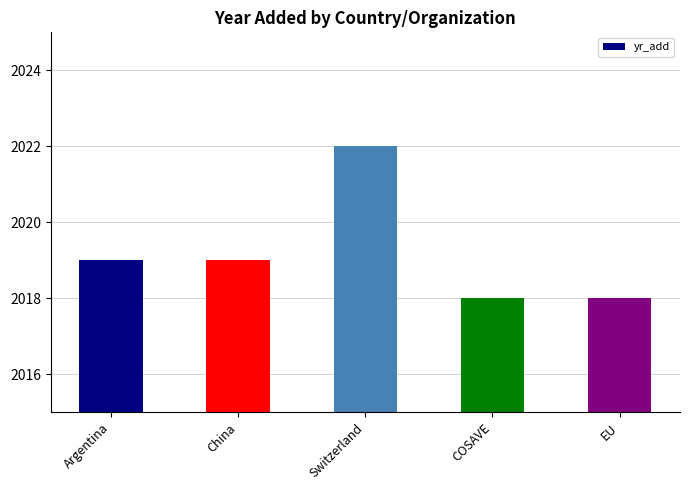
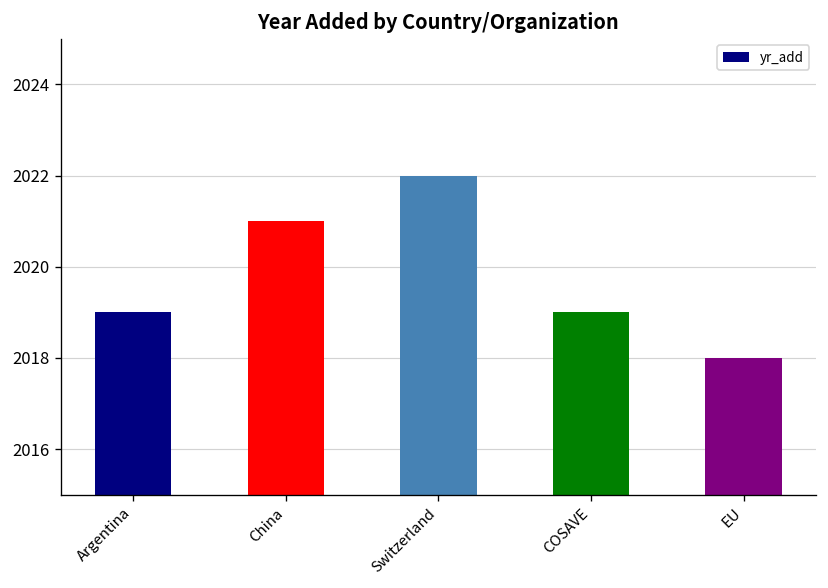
China: 2019 -> 2021
COSAVE: 2018 -> 2019
